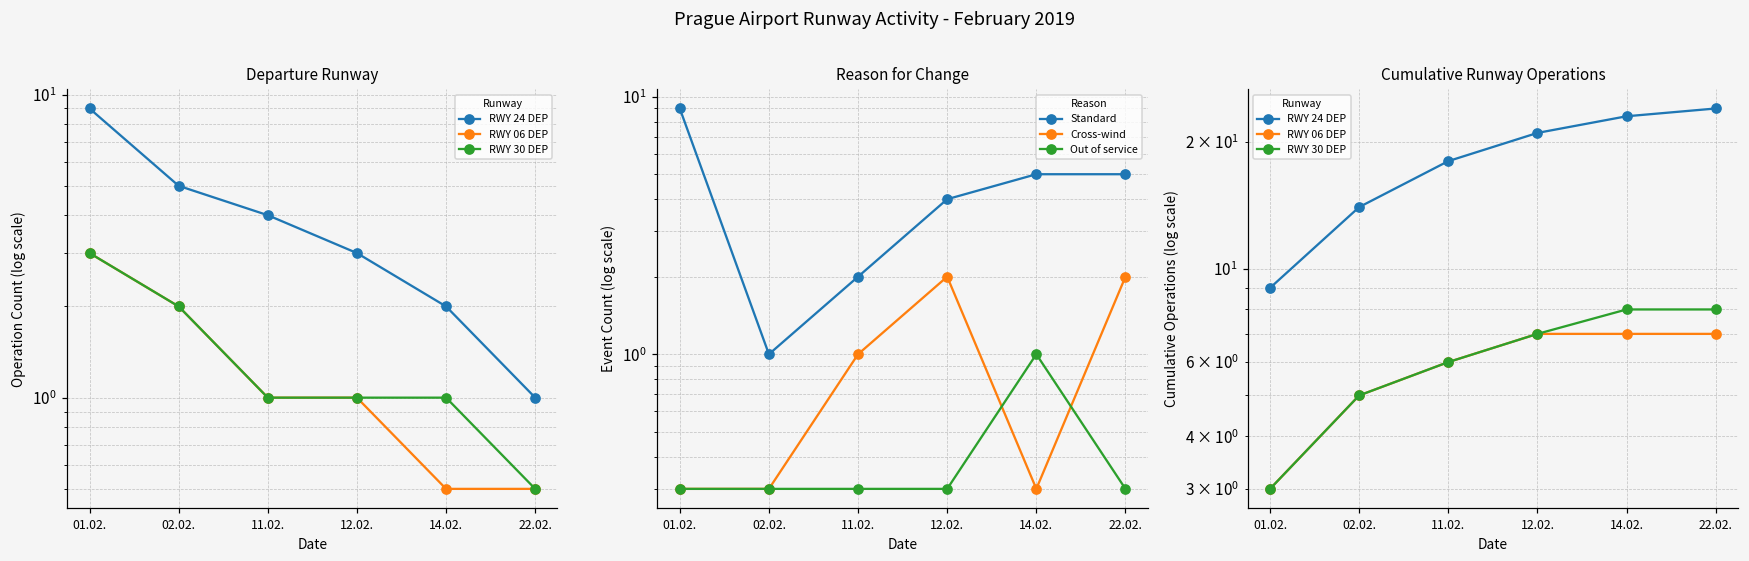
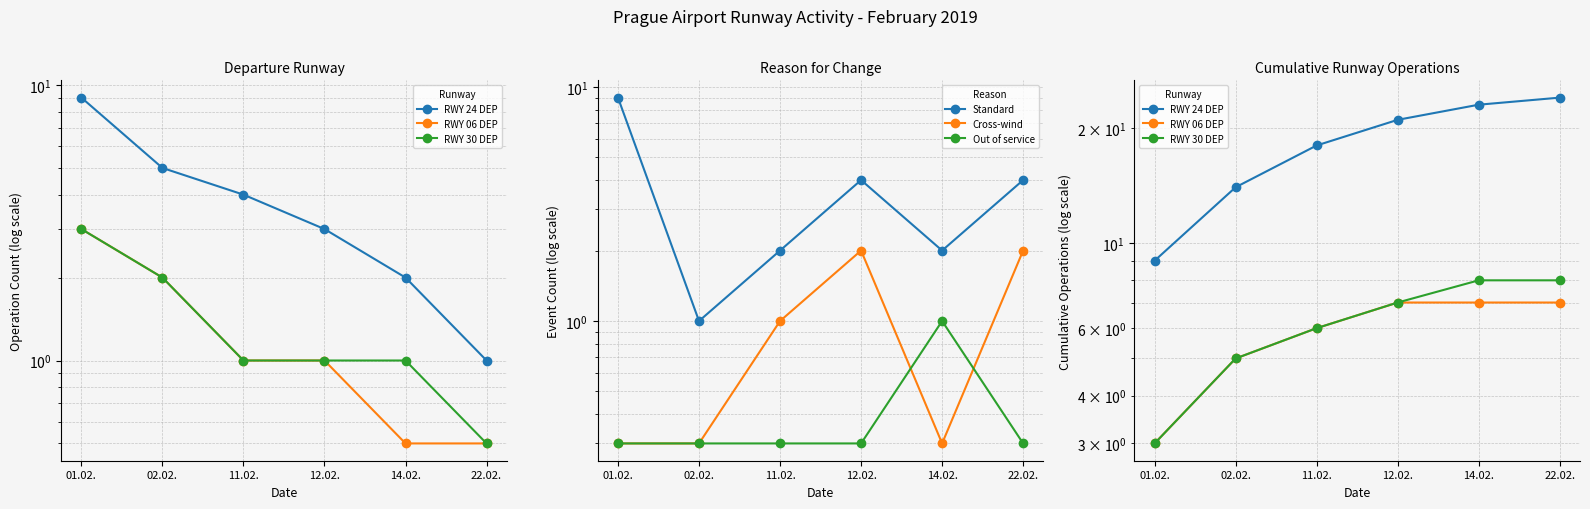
Reason for Change, Standard, 14.02.: 5 -> 2
Reason for Change, Standard, 22.02.: 5 -> 4
